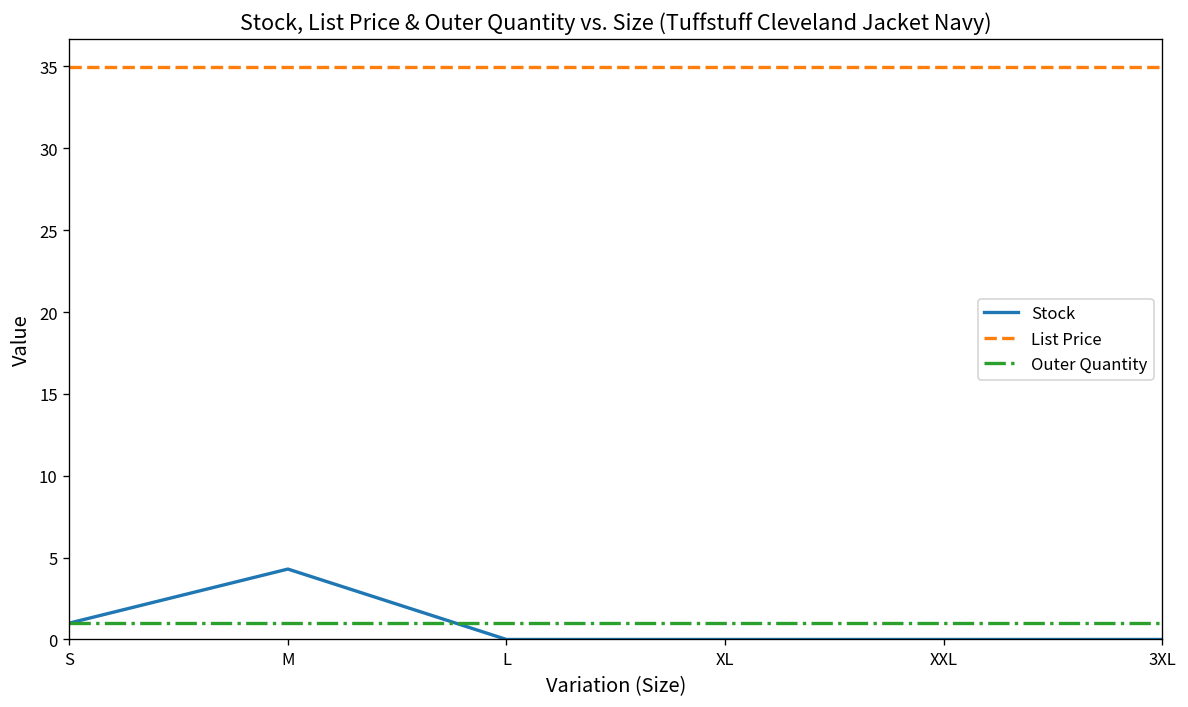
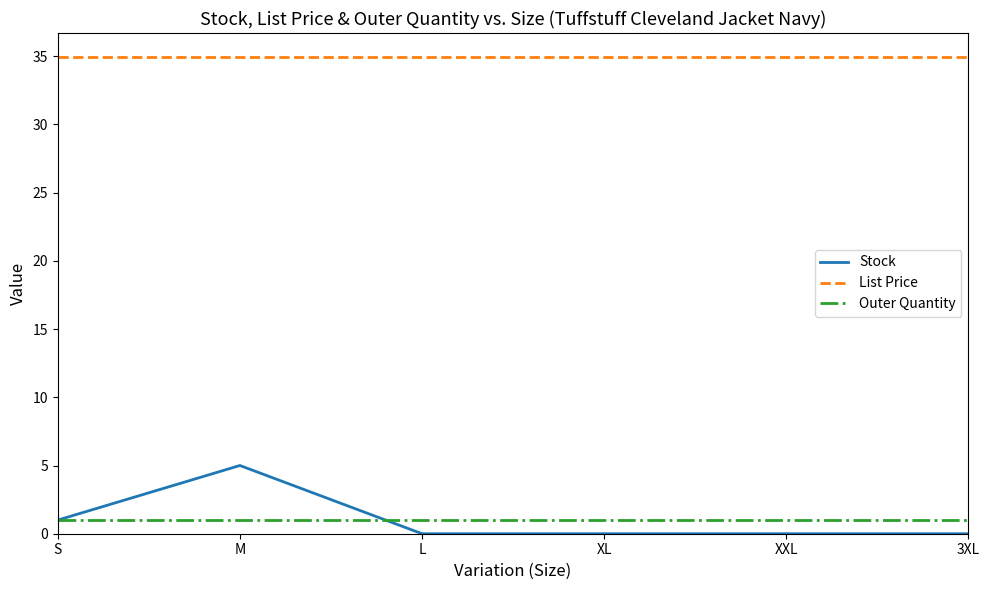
Stock, M: 4.3 -> 5.0
